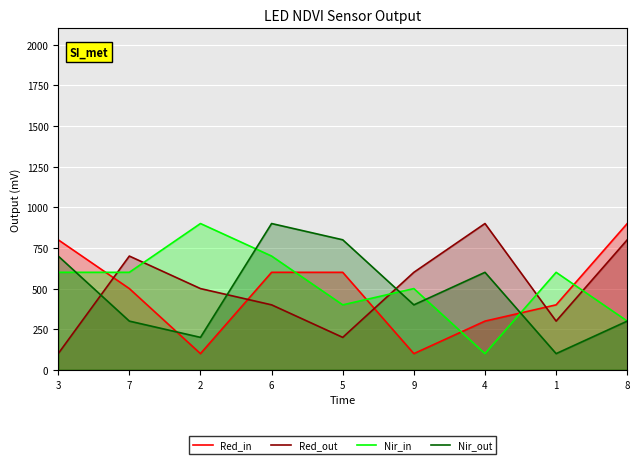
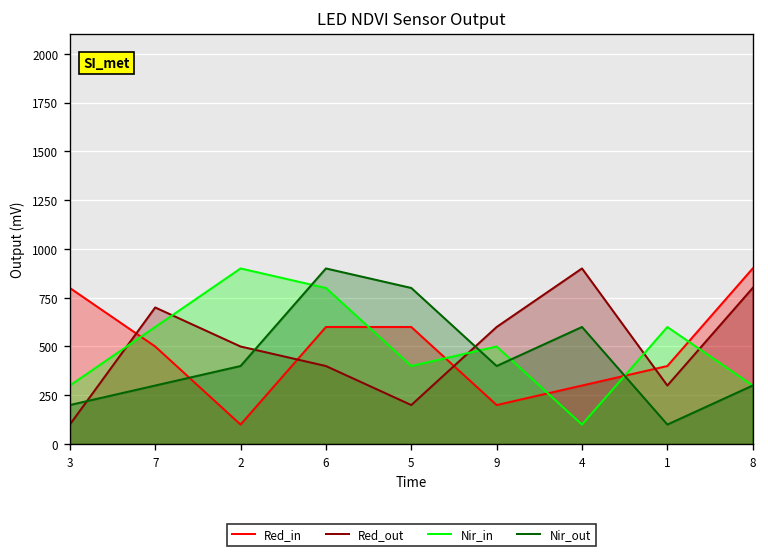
Nir_in, 3: 600 -> 300
Nir_out, 3: 700 -> 200
Nir_out, 2: 200 -> 400
Nir_in, 6: 700 -> 800
Red_in, 9: 100 -> 200
